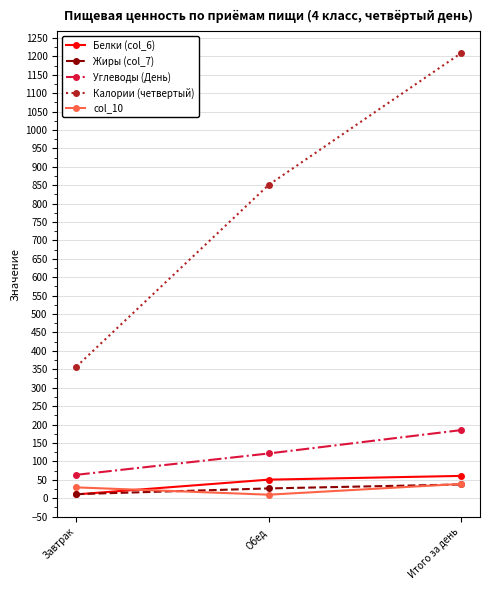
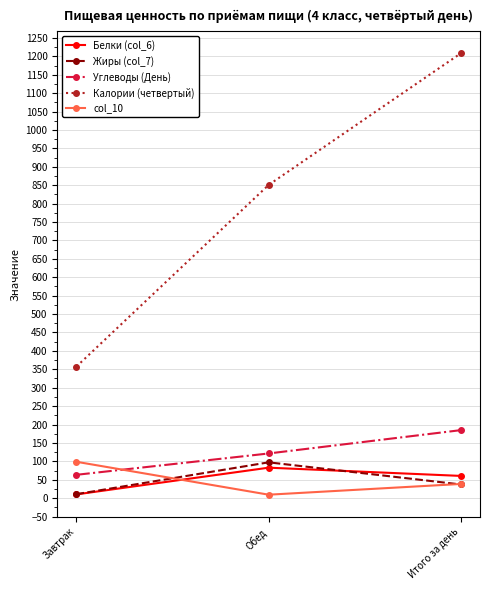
col_10, Завтрак: 30 -> 100
Белки (col_6), Обед: 50 -> 80
Жиры (col_7), Обед: 30 -> 100
